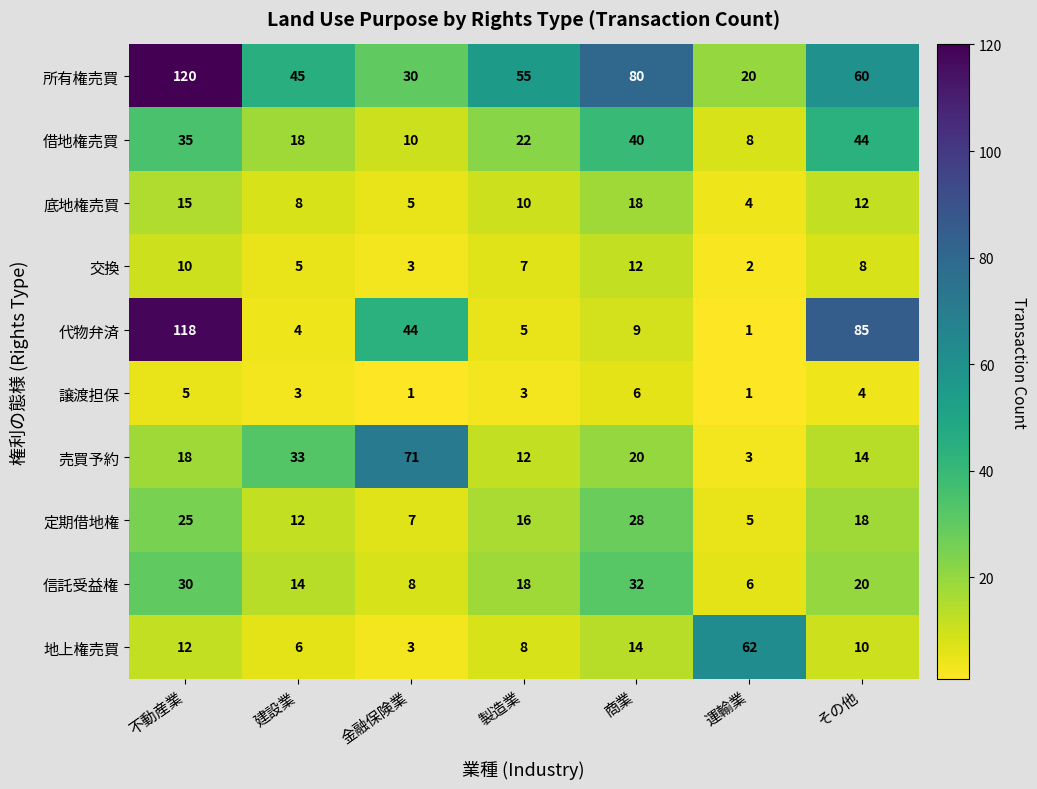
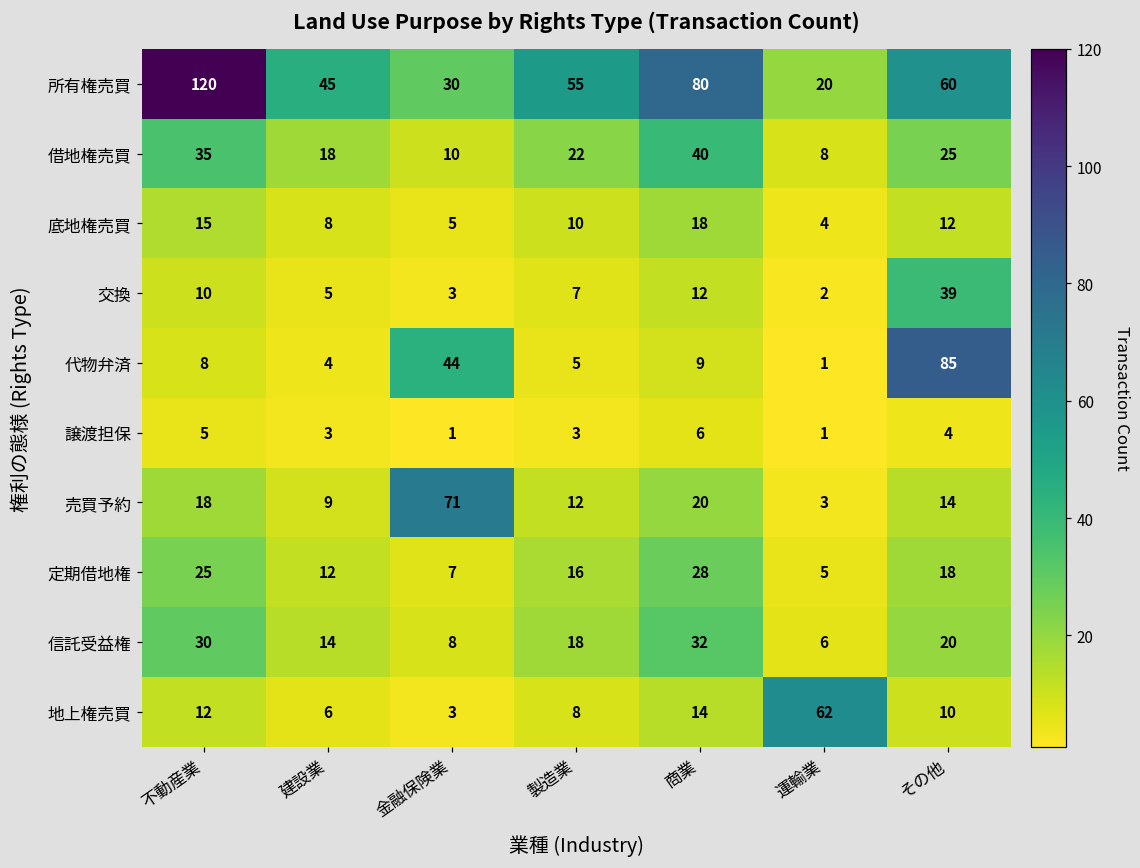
借地権売買, その他: 44 -> 25
交換, その他: 8 -> 39
代物弁済, 不動産業: 118 -> 8
売買予約, 建設業: 33 -> 9
